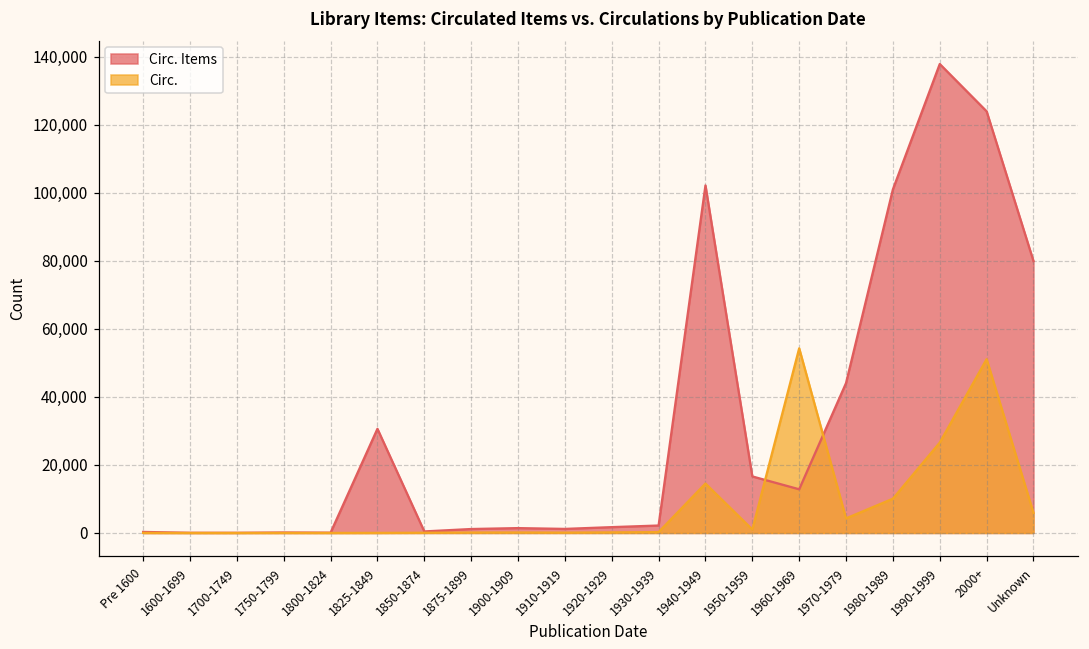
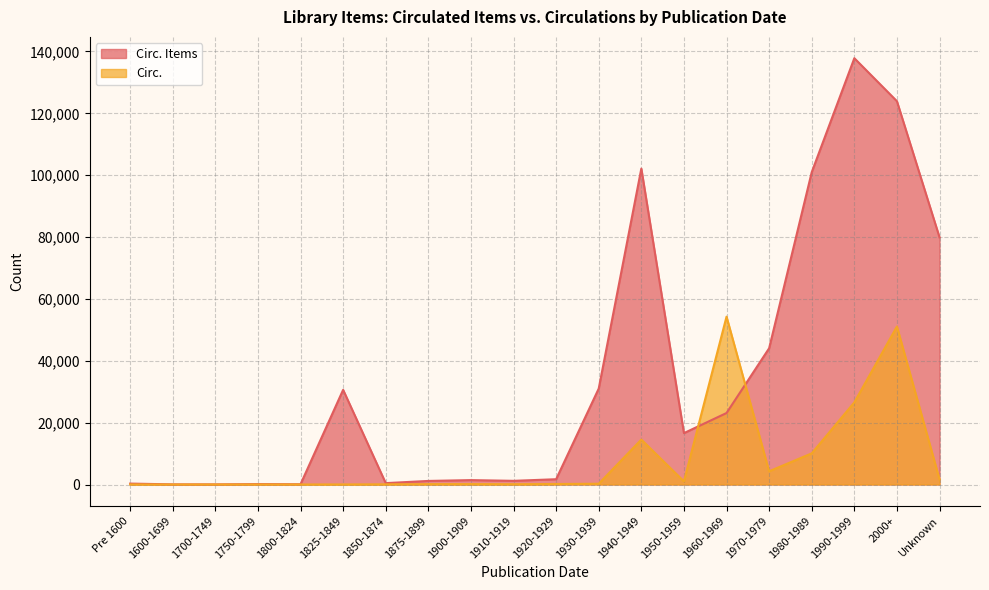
Circ. Items, 1930-1939: 2,000 -> 31,000
Circ. Items, 1960-1969: 13,000 -> 23,000
Circ., Unknown: 6,000 -> 2,000
